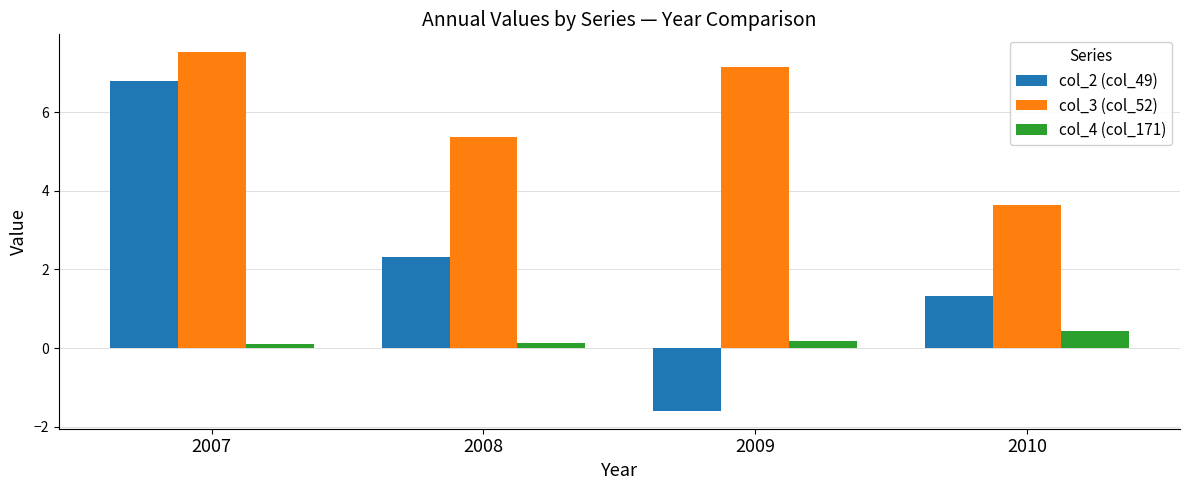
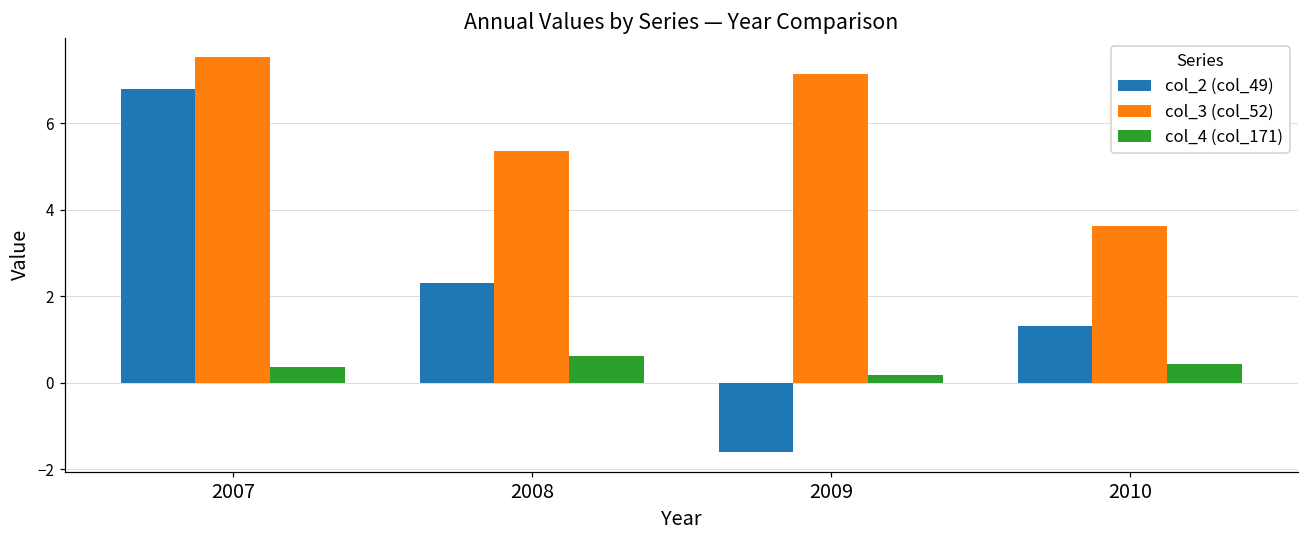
col_4 (col_171), 2007: 0.1 -> 0.4
col_4 (col_171), 2008: 0.1 -> 0.6
